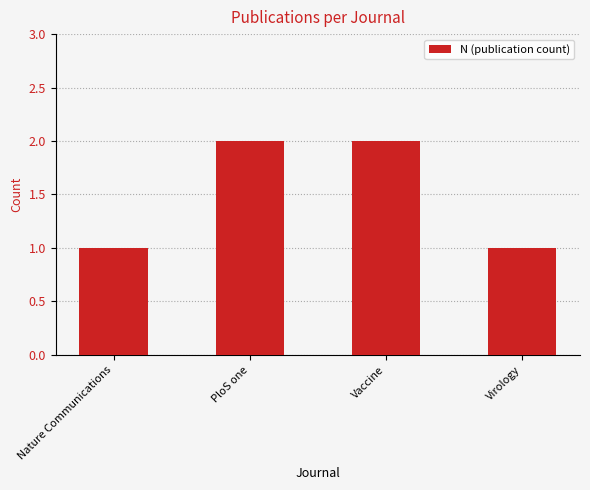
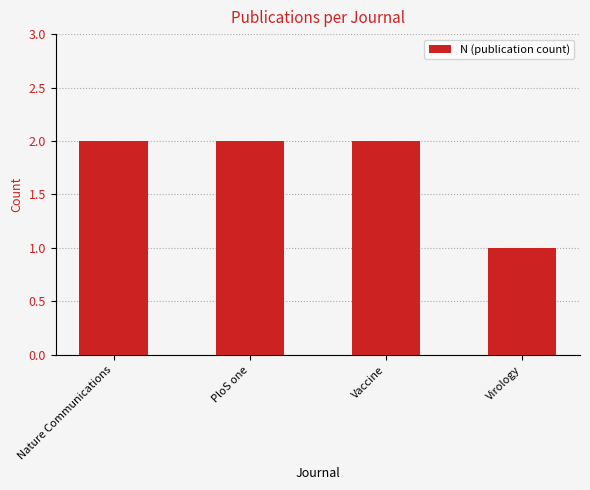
Nature Communications: 1 -> 2
